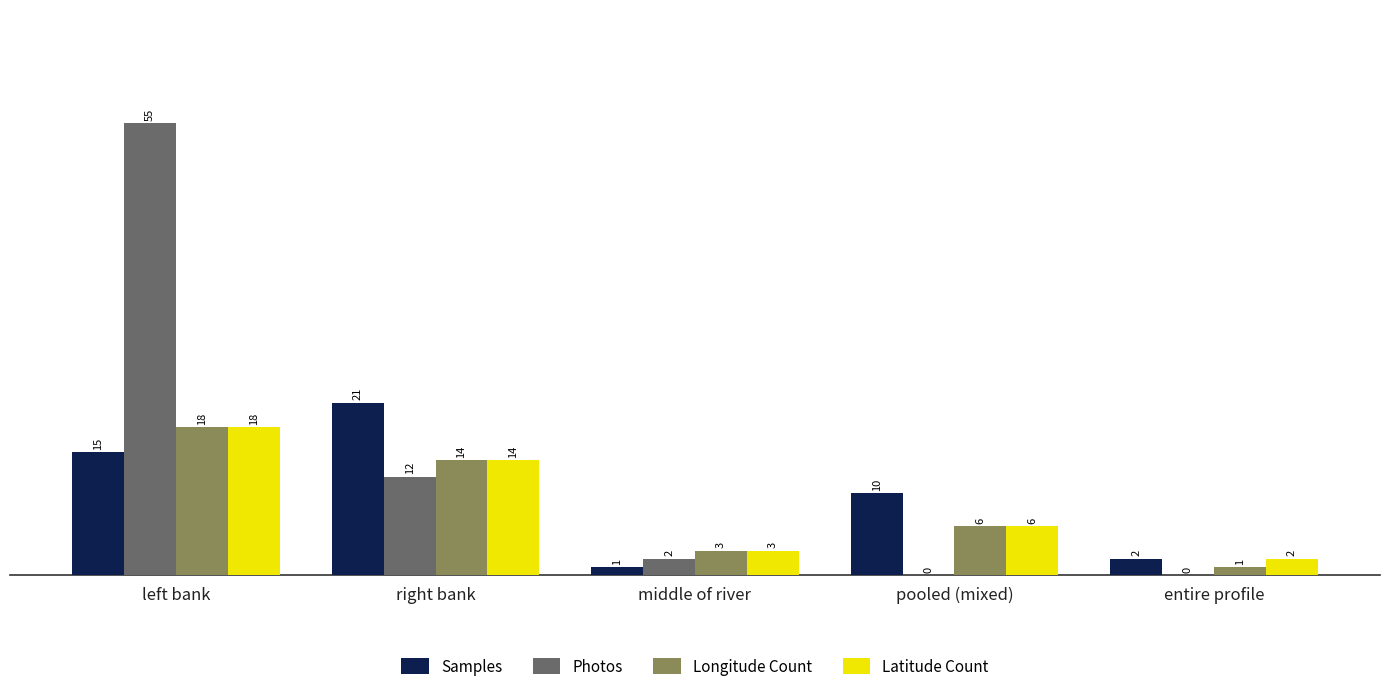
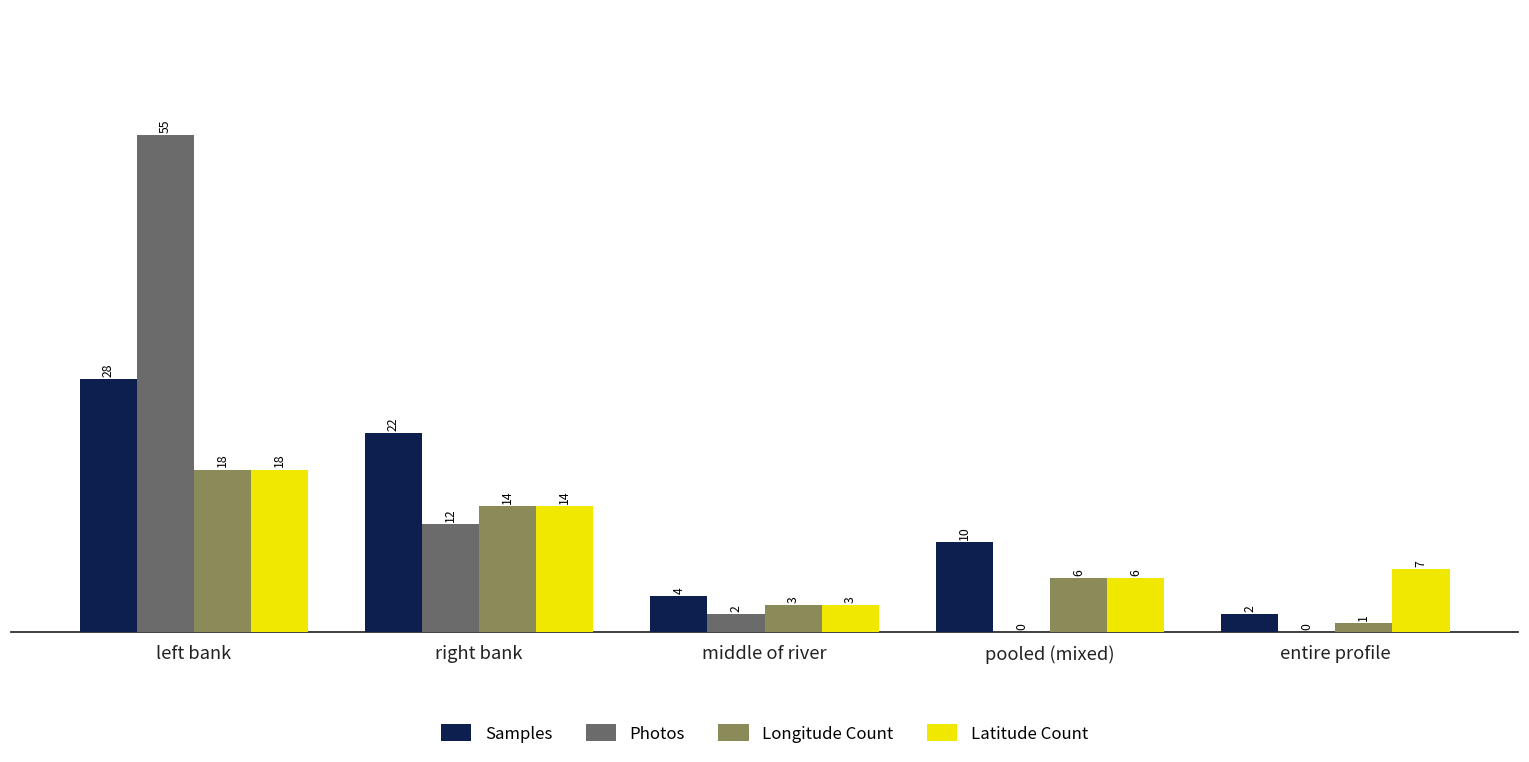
Samples, left bank: 15 -> 28
Samples, right bank: 21 -> 22
Samples, middle of river: 1 -> 4
Latitude Count, entire profile: 2 -> 7
